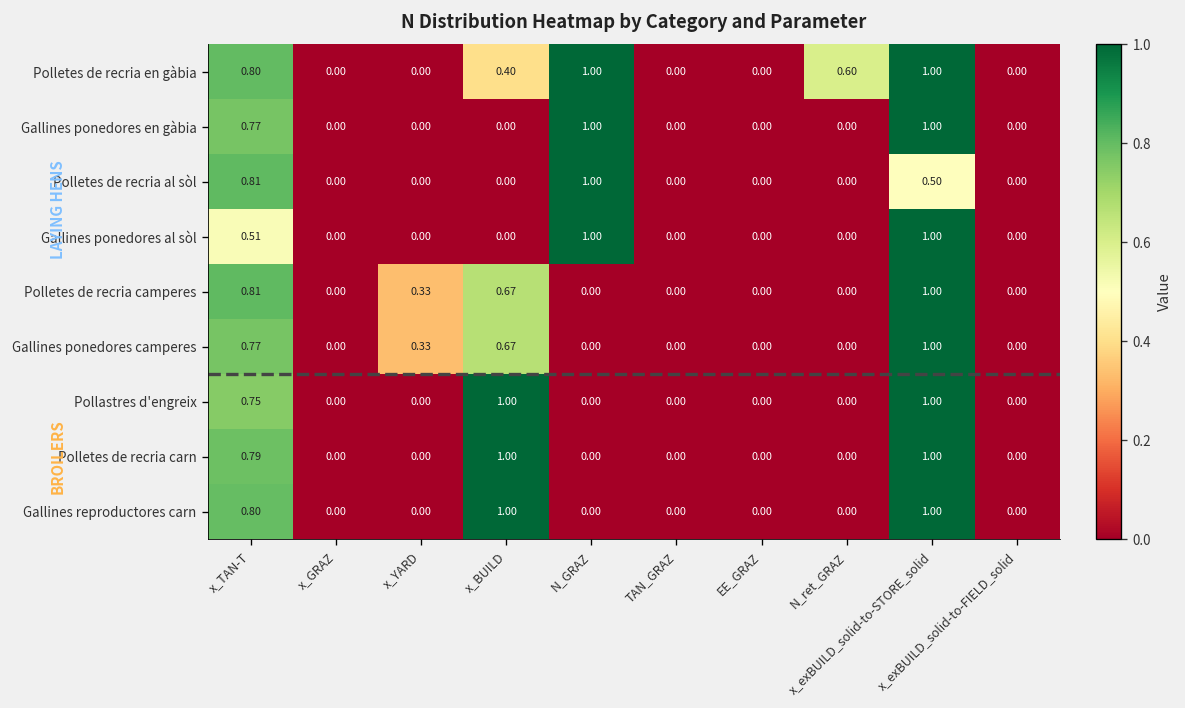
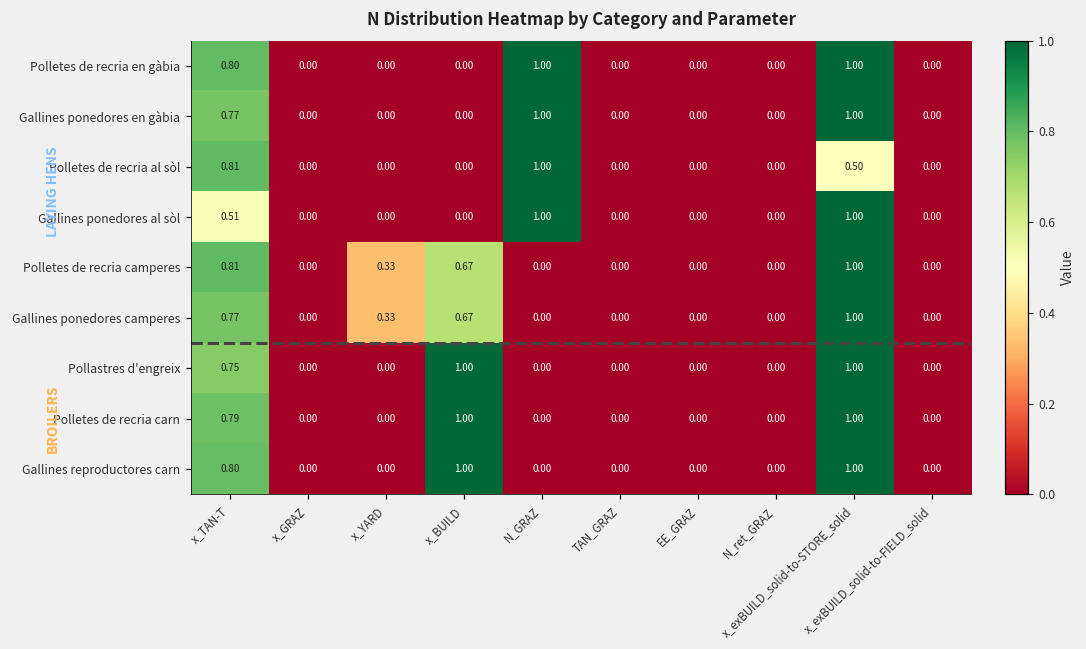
Polletes de recria en gàbia, x_BUILD: 0.40 -> 0.00
Polletes de recria en gàbia, N_ret_GRAZ: 0.60 -> 0.00
